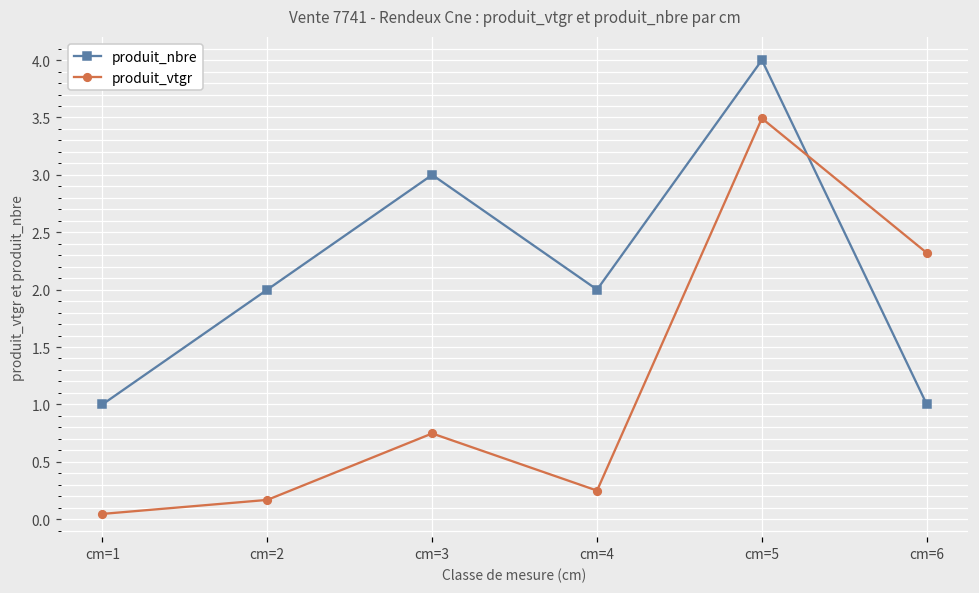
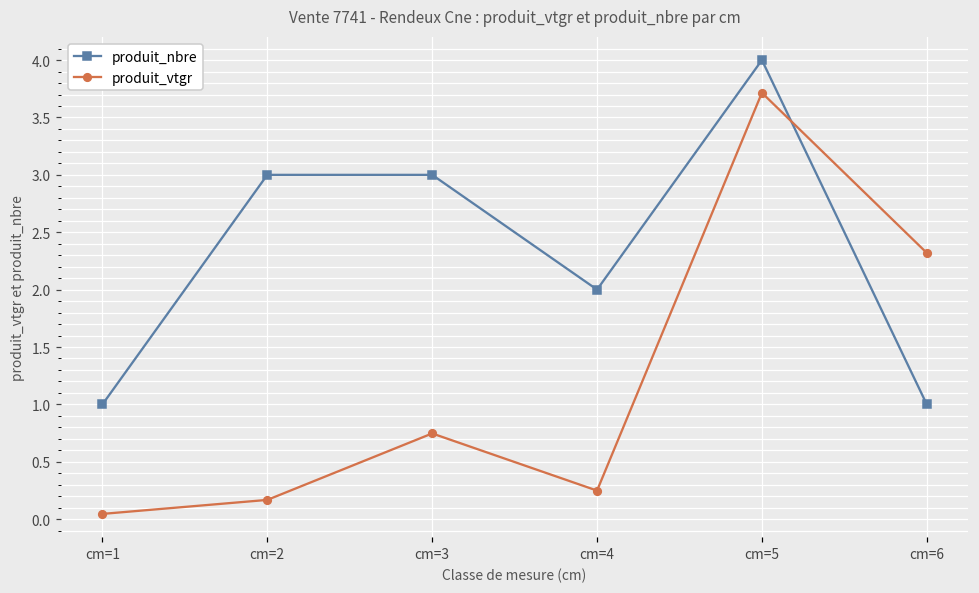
produit_nbre, cm=2: 2 -> 3
produit_vtgr, cm=5: 3.49 -> 3.72
